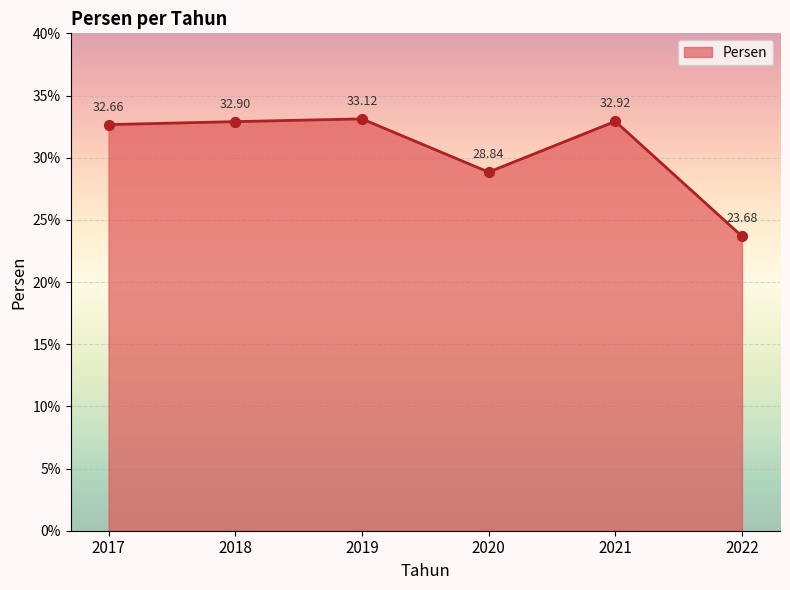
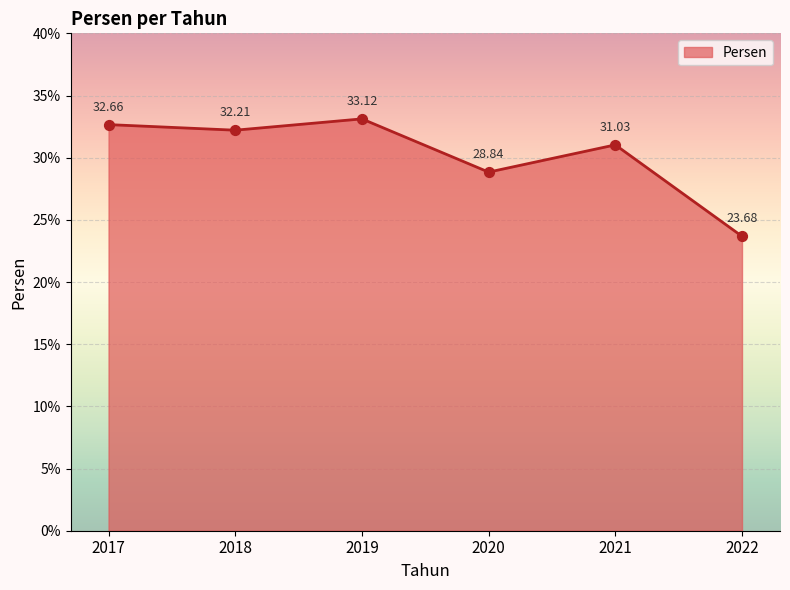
2018: 32.90 -> 32.21
2021: 32.92 -> 31.03
